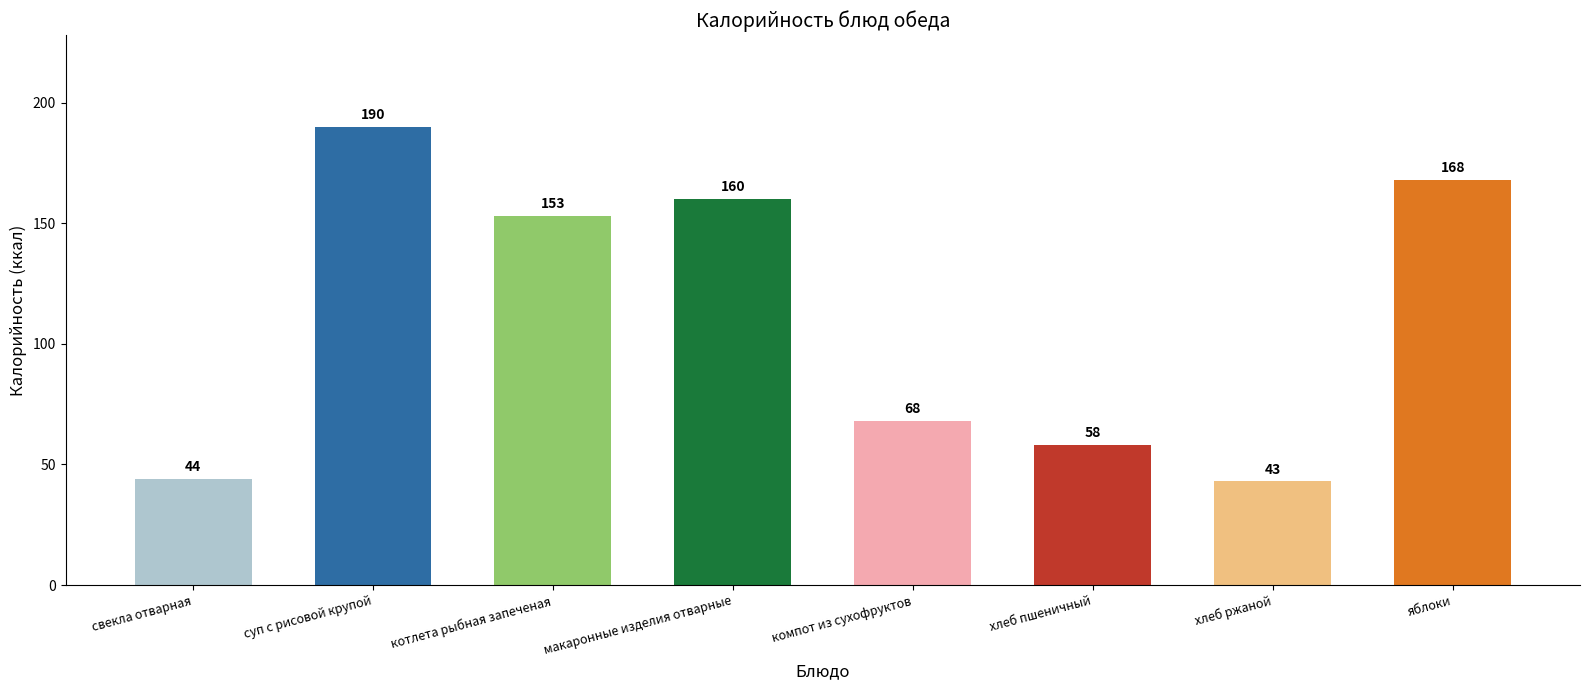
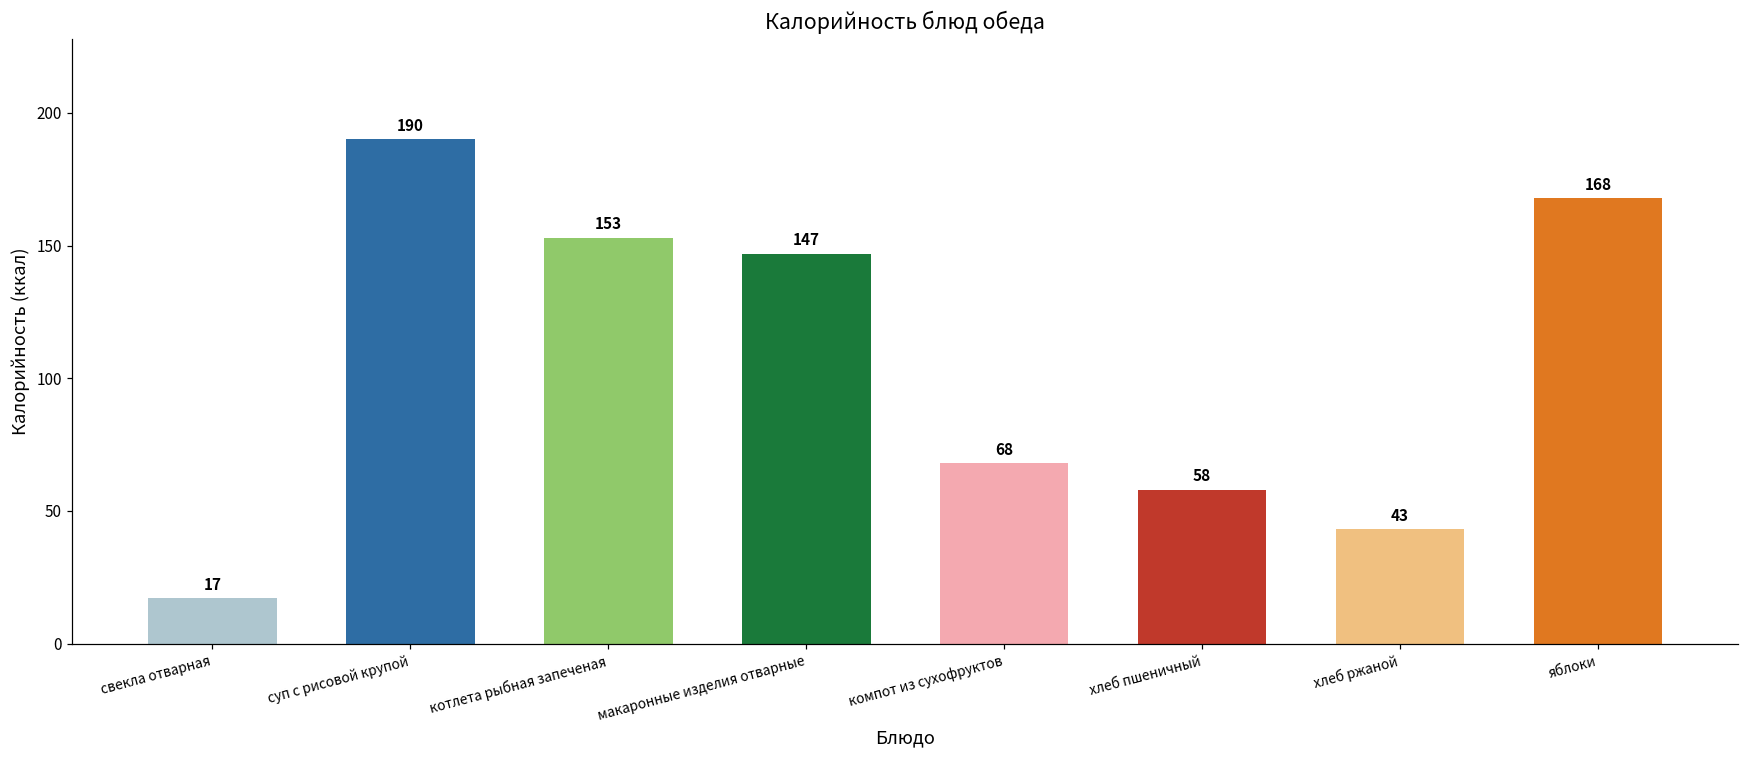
свекла отварная: 44 -> 17
макаронные изделия отварные: 160 -> 147
